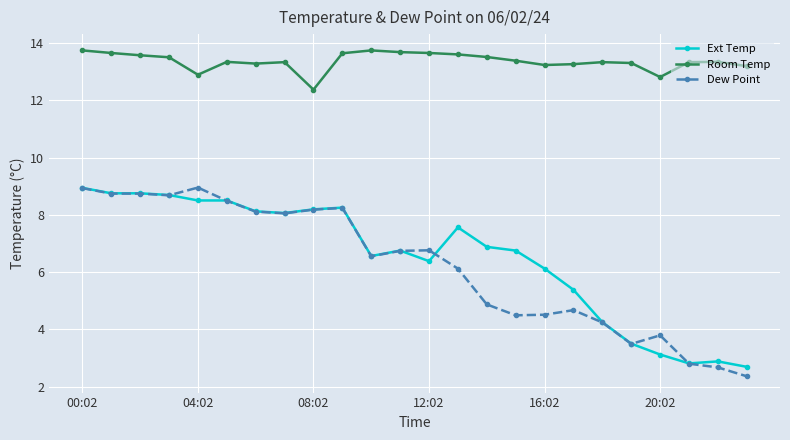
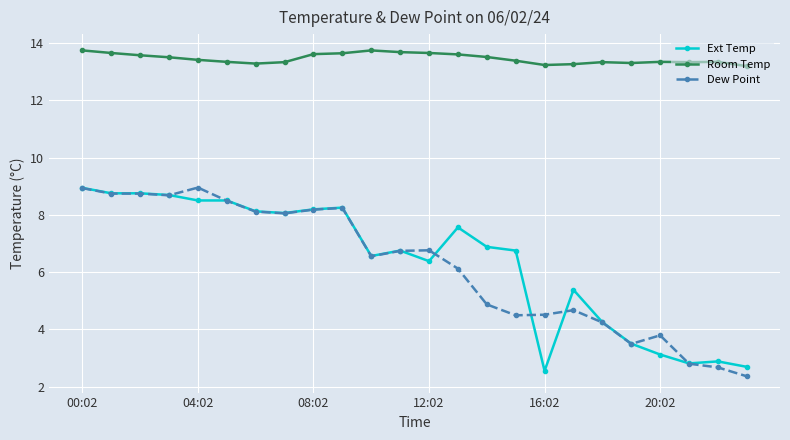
Room Temp, 04:02: 12.9 -> 13.4
Room Temp, 08:02: 12.4 -> 13.6
Ext Temp, 16:02: 6.1 -> 2.6
Room Temp, 20:02: 12.8 -> 13.3
